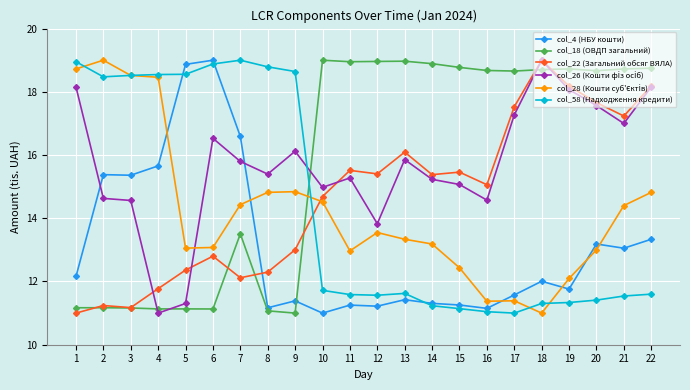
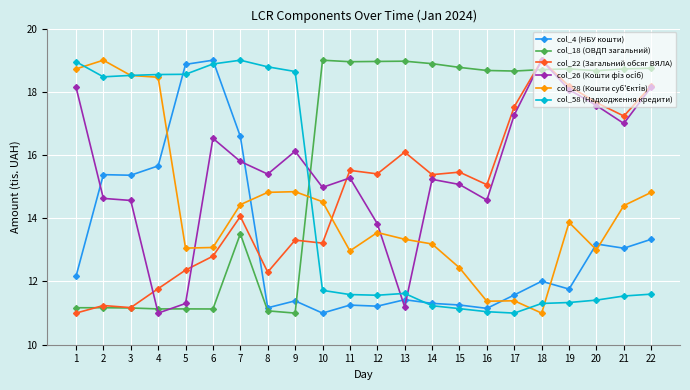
col_22 (Загальний обсяг ВЯЛА), 7: 12.1 -> 14.1
col_22 (Загальний обсяг ВЯЛА), 9: 13.0 -> 13.3
col_22 (Загальний обсяг ВЯЛА), 10: 14.7 -> 13.2
col_26 (Кошти фіз осіб), 13: 15.9 -> 11.2
col_28 (Кошти суб'єктів), 19: 12.1 -> 13.9
